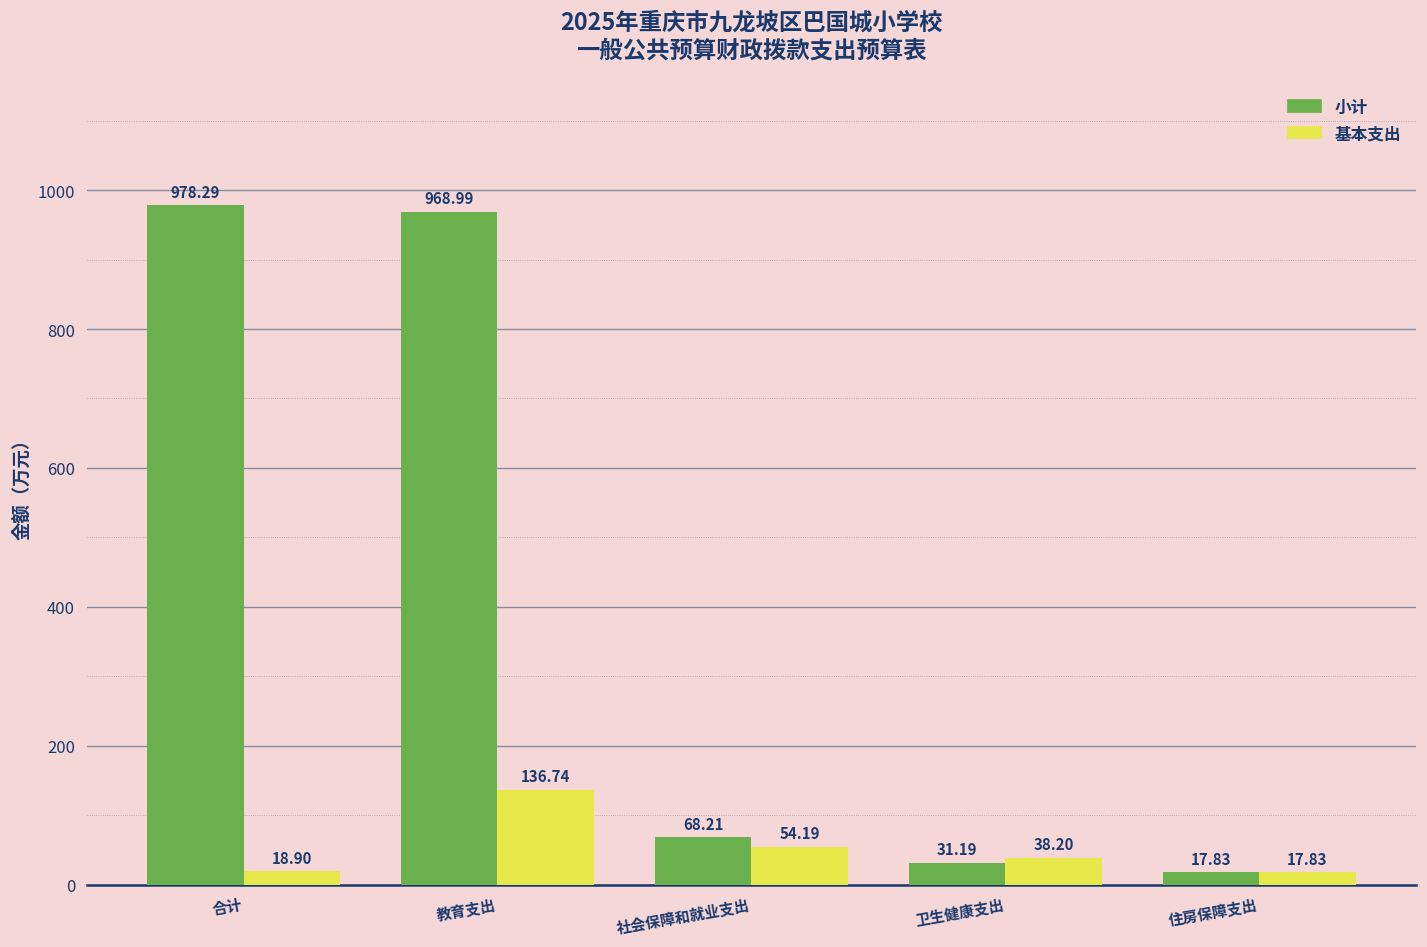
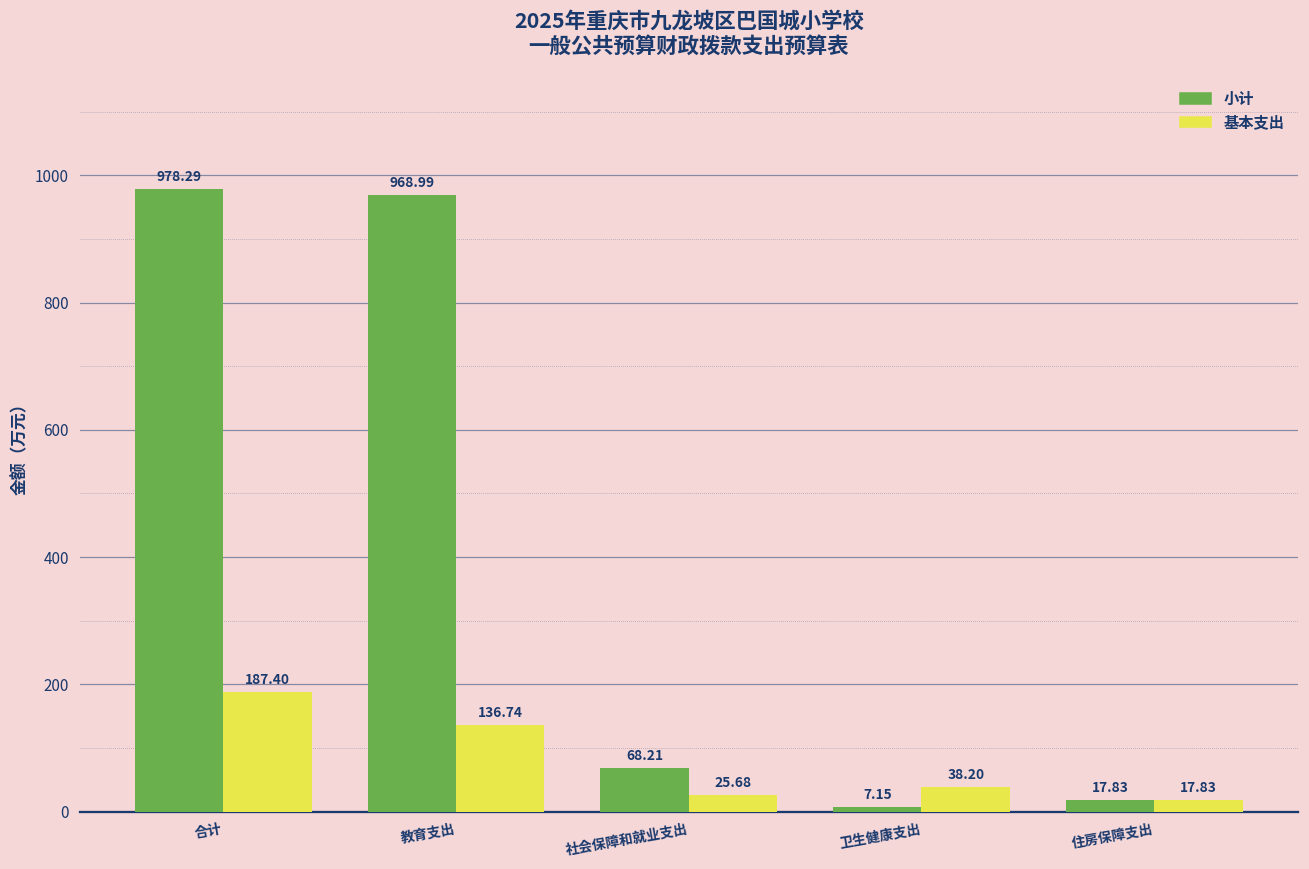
基本支出, 合计: 18.90 -> 187.40
基本支出, 社会保障和就业支出: 54.19 -> 25.68
小计, 卫生健康支出: 31.19 -> 7.15
